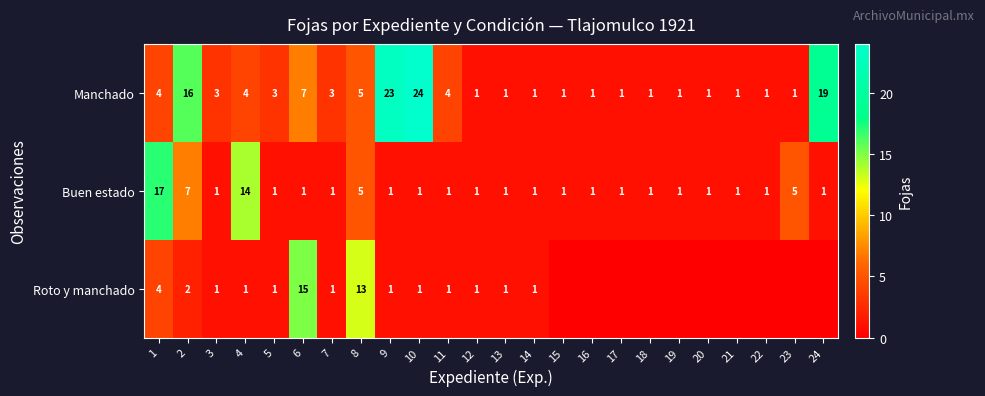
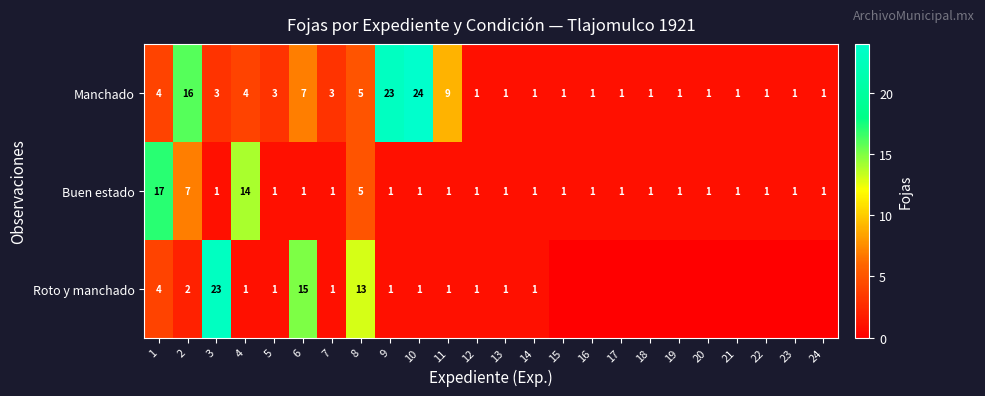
Manchado, 11: 4 -> 9
Manchado, 24: 19 -> 1
Buen estado, 23: 5 -> 1
Roto y manchado, 3: 1 -> 23
